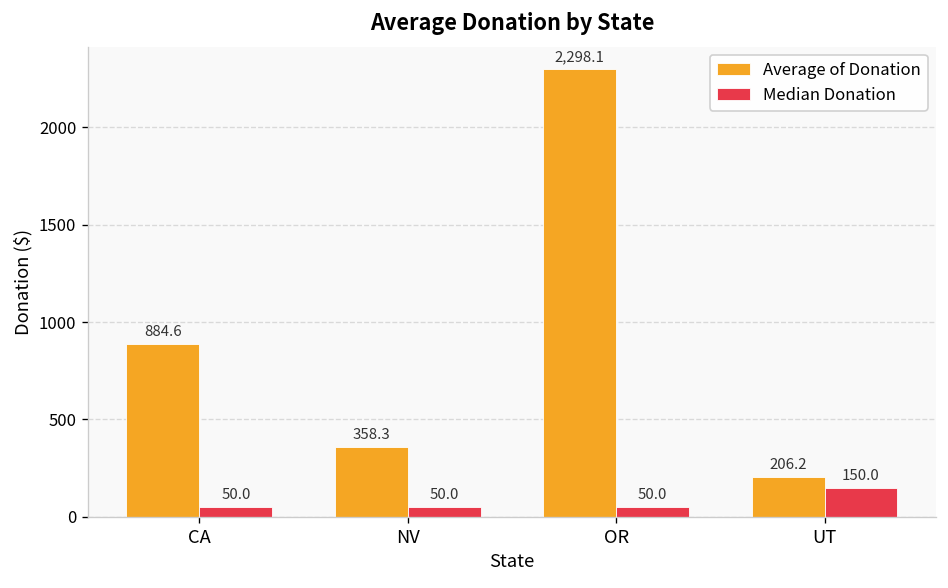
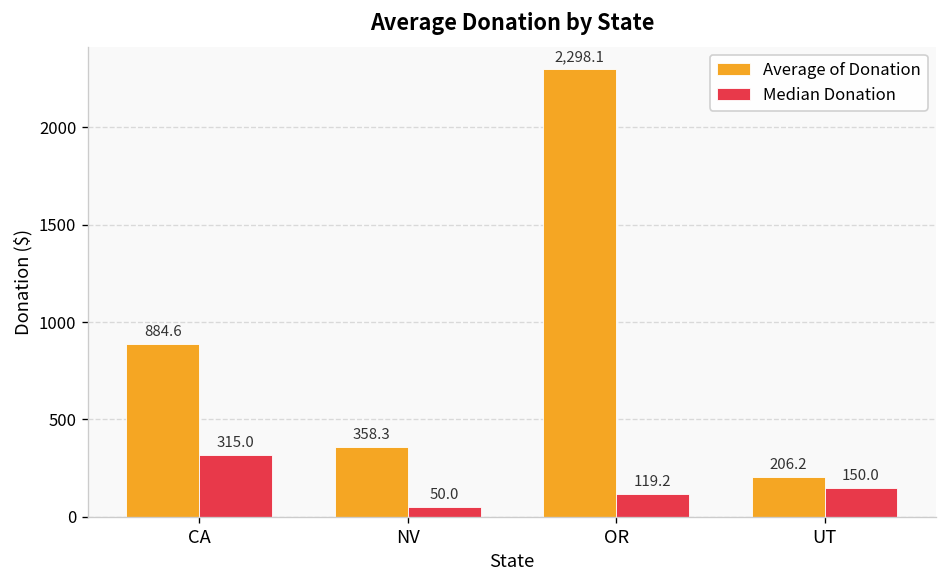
Median Donation, CA: 50.0 -> 315.0
Median Donation, OR: 50.0 -> 119.2
